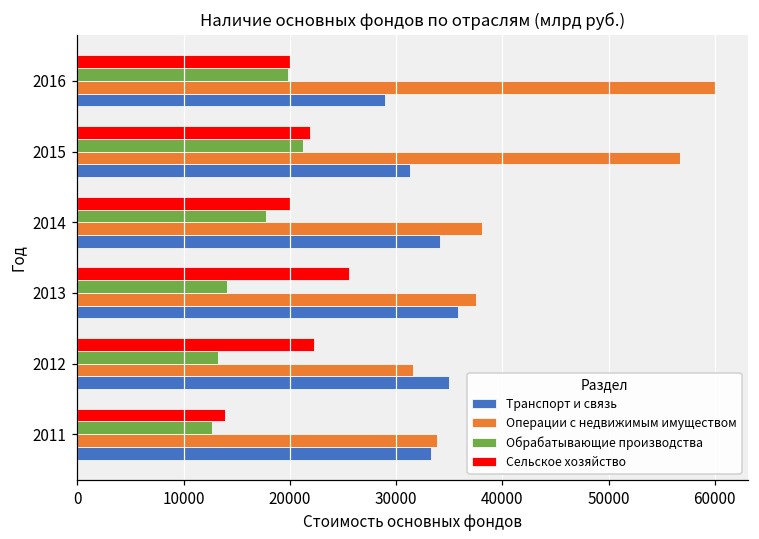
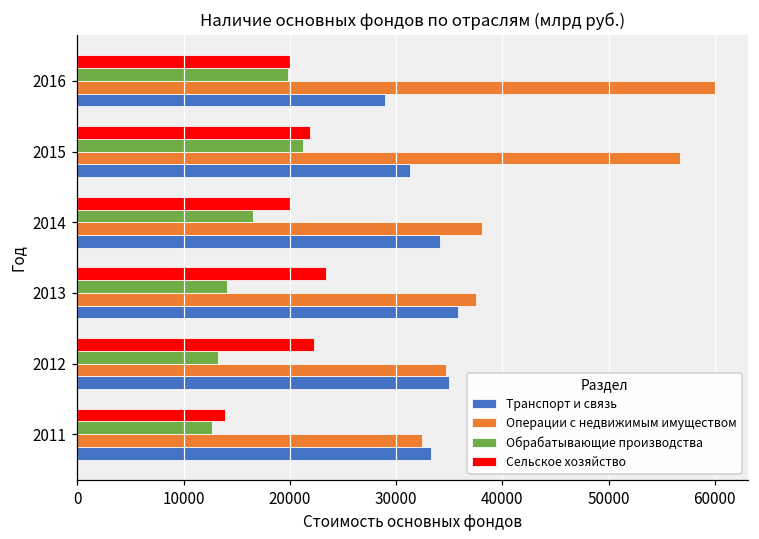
Обрабатывающие производства, 2014: 18000 -> 17000
Сельское хозяйство, 2013: 26000 -> 23000
Операции с недвижимым имуществом, 2012: 32000 -> 35000
Операции с недвижимым имуществом, 2011: 34000 -> 32000
